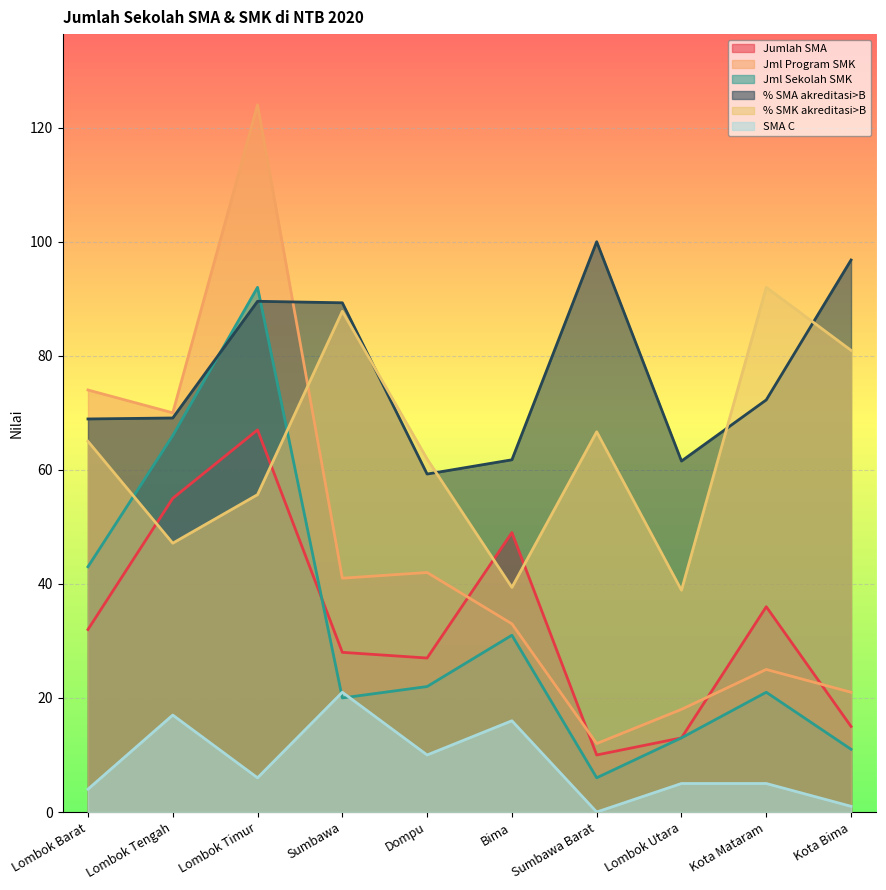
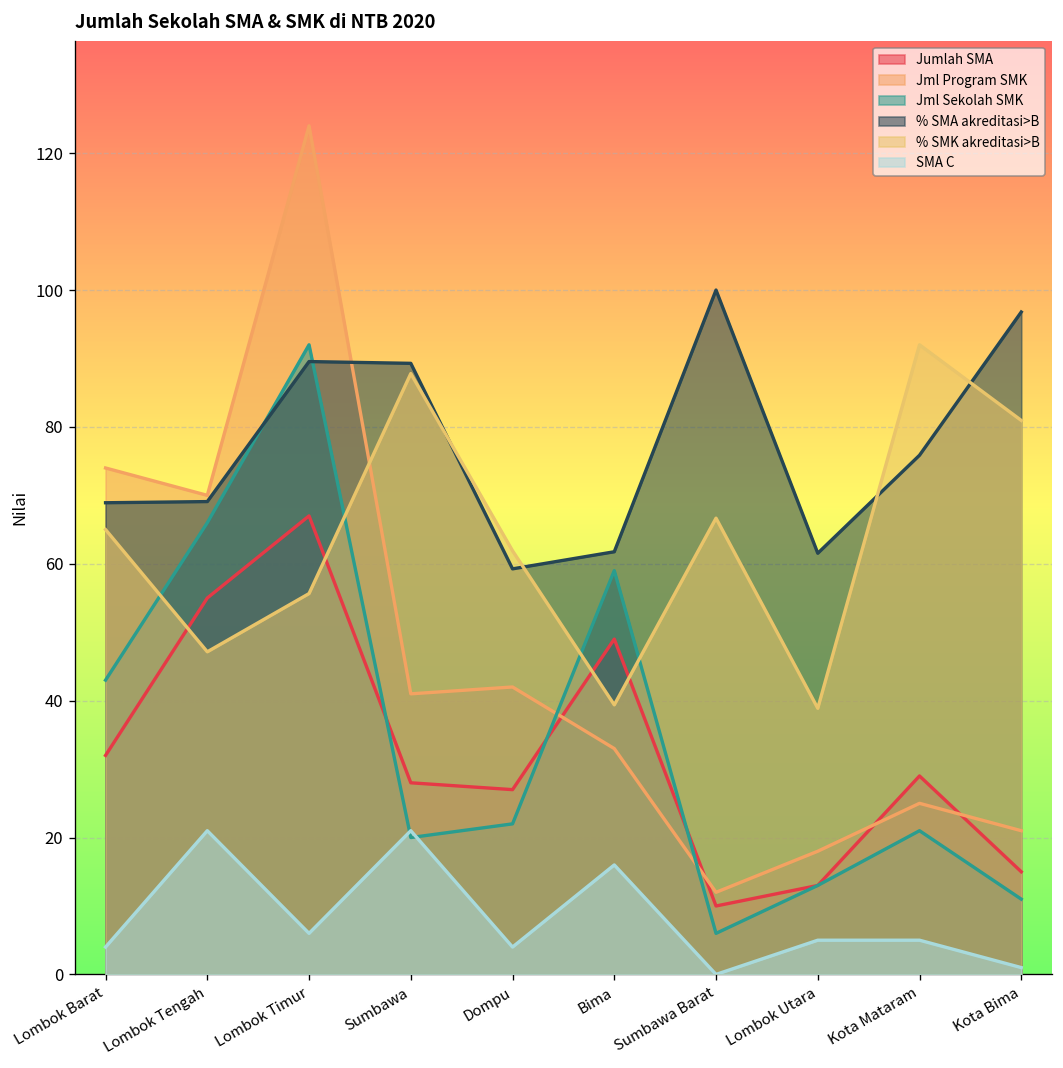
SMA C, Lombok Tengah: 17 -> 21
SMA C, Dompu: 10 -> 4
Jml Sekolah SMK, Bima: 31 -> 59
Jumlah SMA, Kota Mataram: 36 -> 29
% SMA akreditasi>B, Kota Mataram: 72 -> 76
